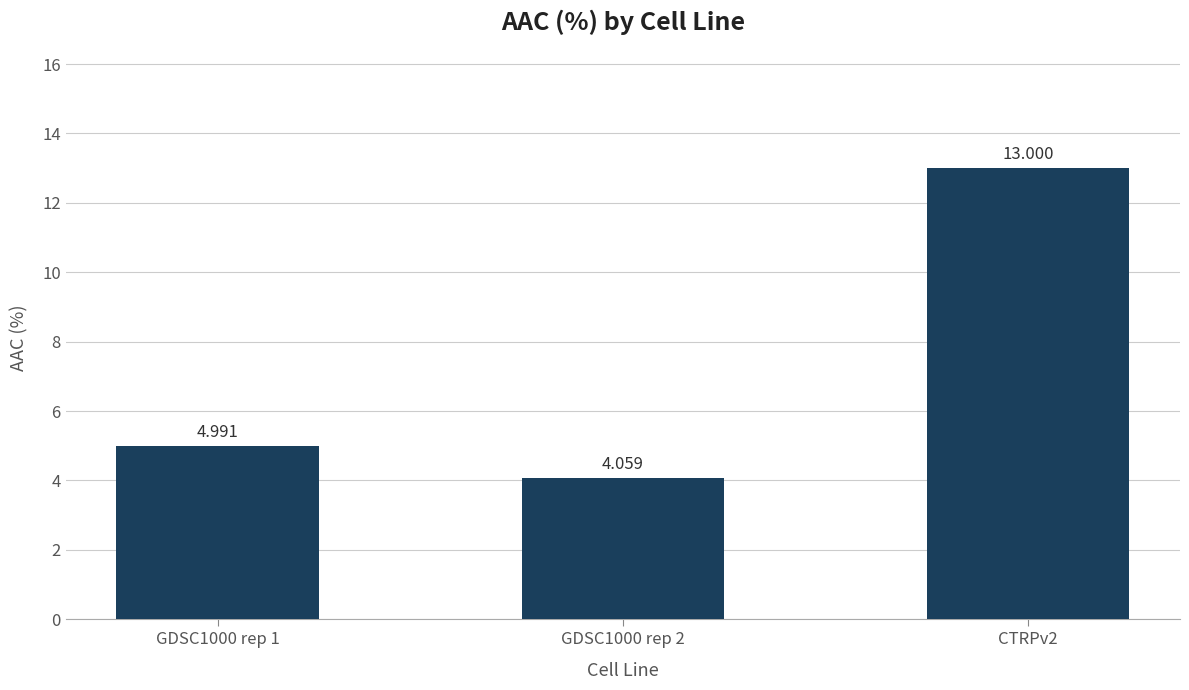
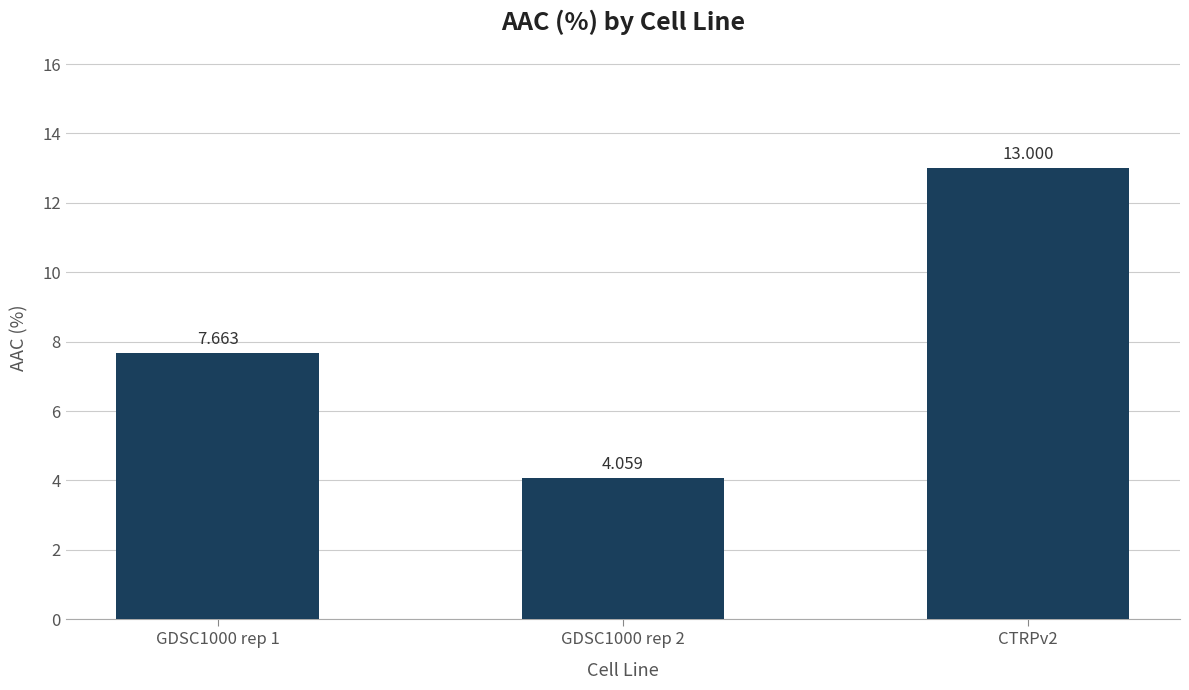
GDSC1000 rep 1: 4.991 -> 7.663
